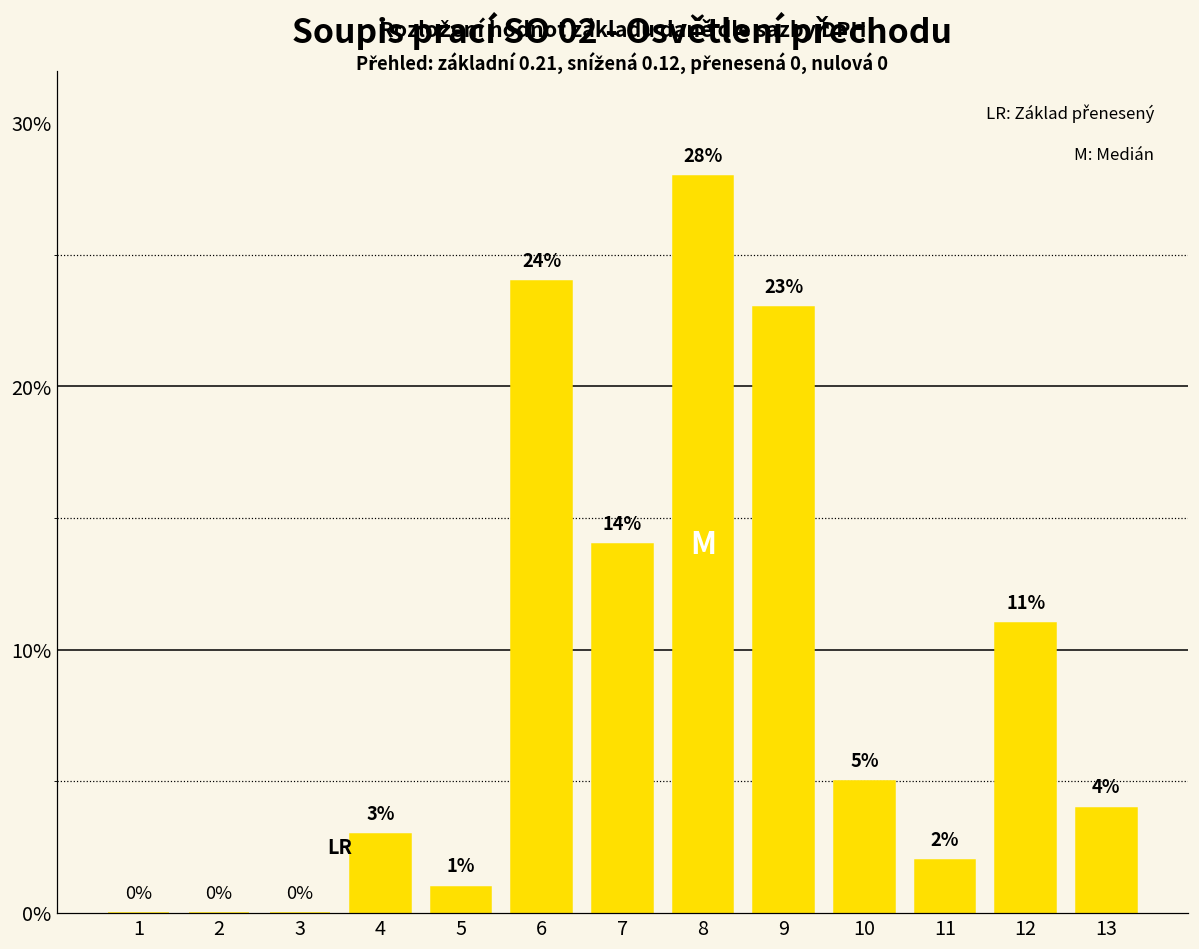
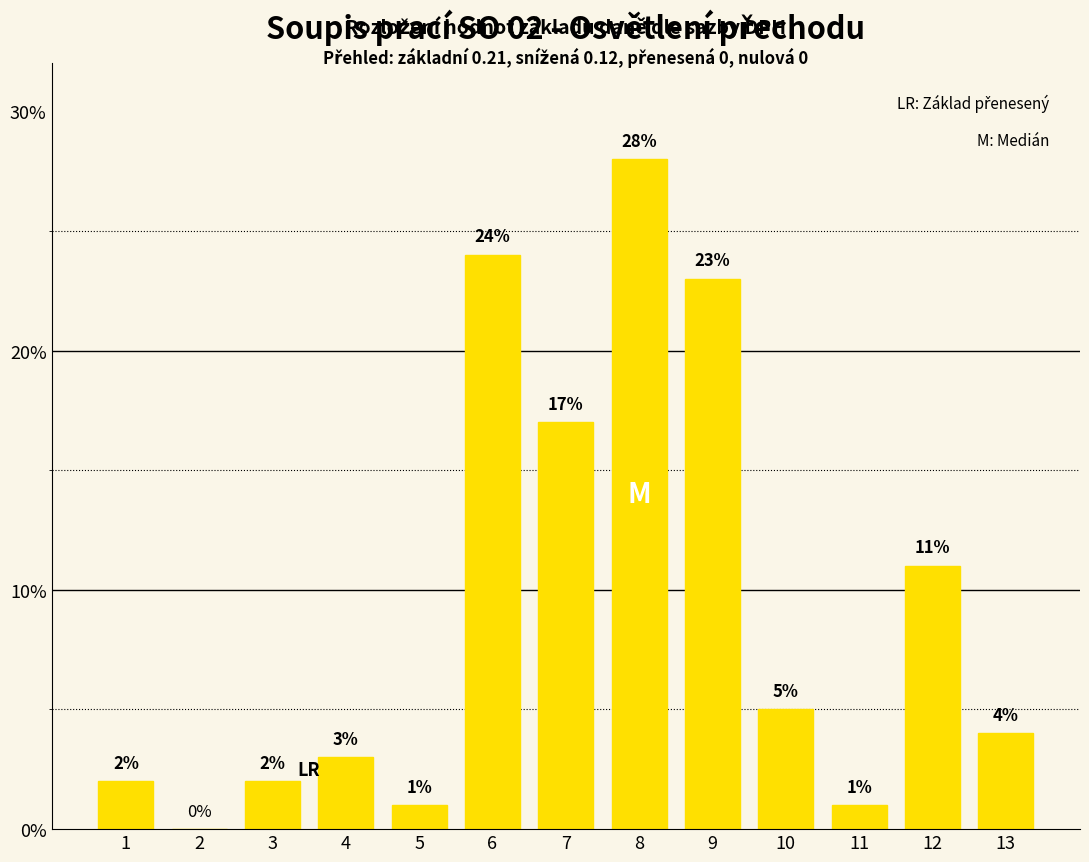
1: 0% -> 2%
3: 0% -> 2%
7: 14% -> 17%
11: 2% -> 1%
